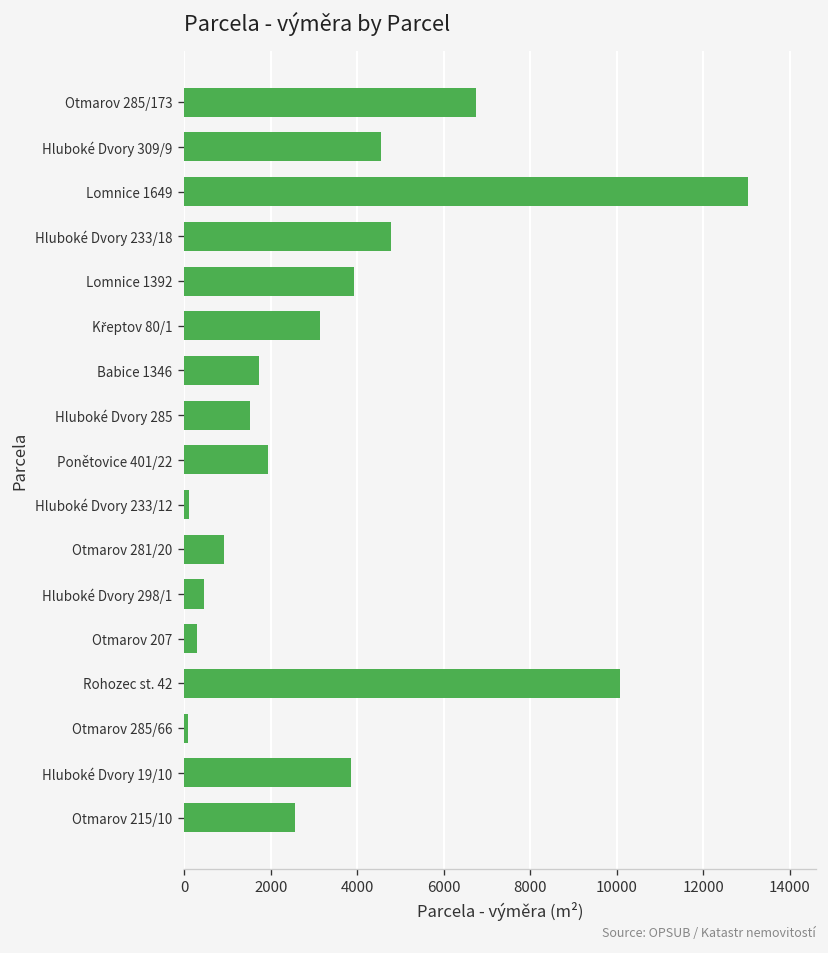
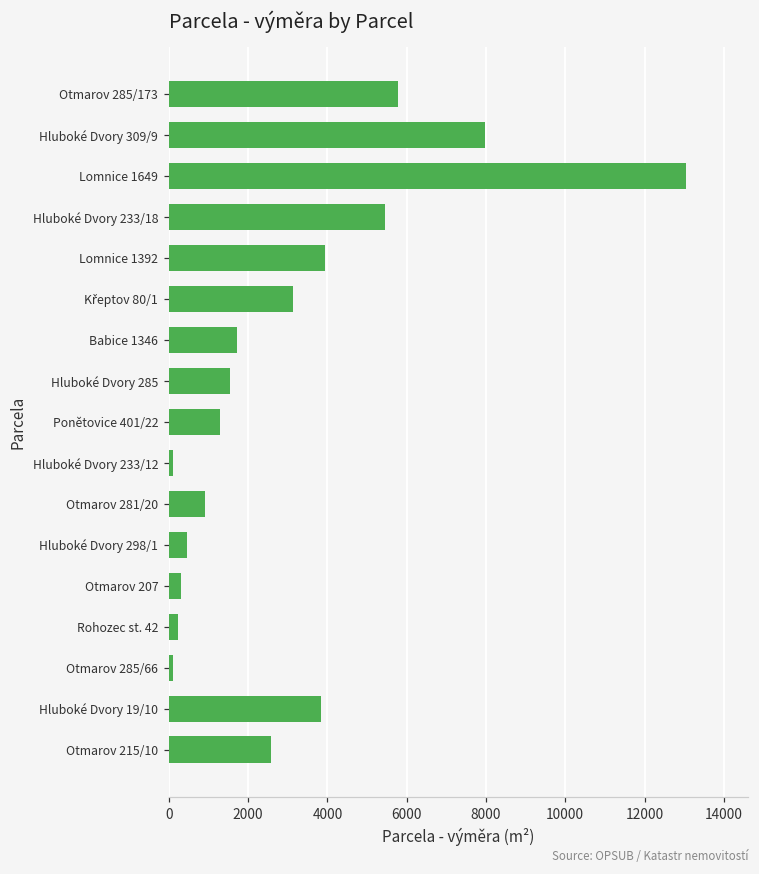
Otmarov 285/173: 6800 -> 5800
Hluboké Dvory 309/9: 4600 -> 8000
Hluboké Dvory 233/18: 4800 -> 5500
Ponětovice 401/22: 1900 -> 1300
Rohozec st. 42: 10100 -> 200
